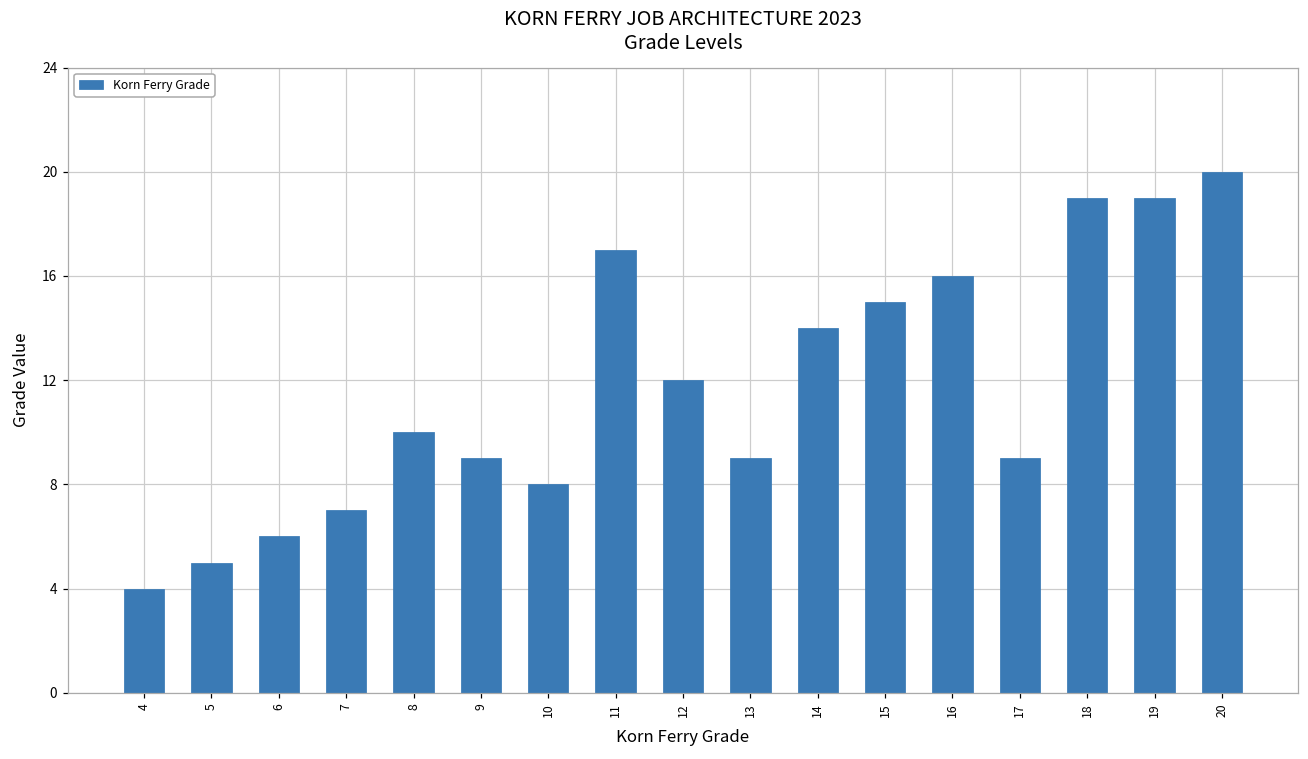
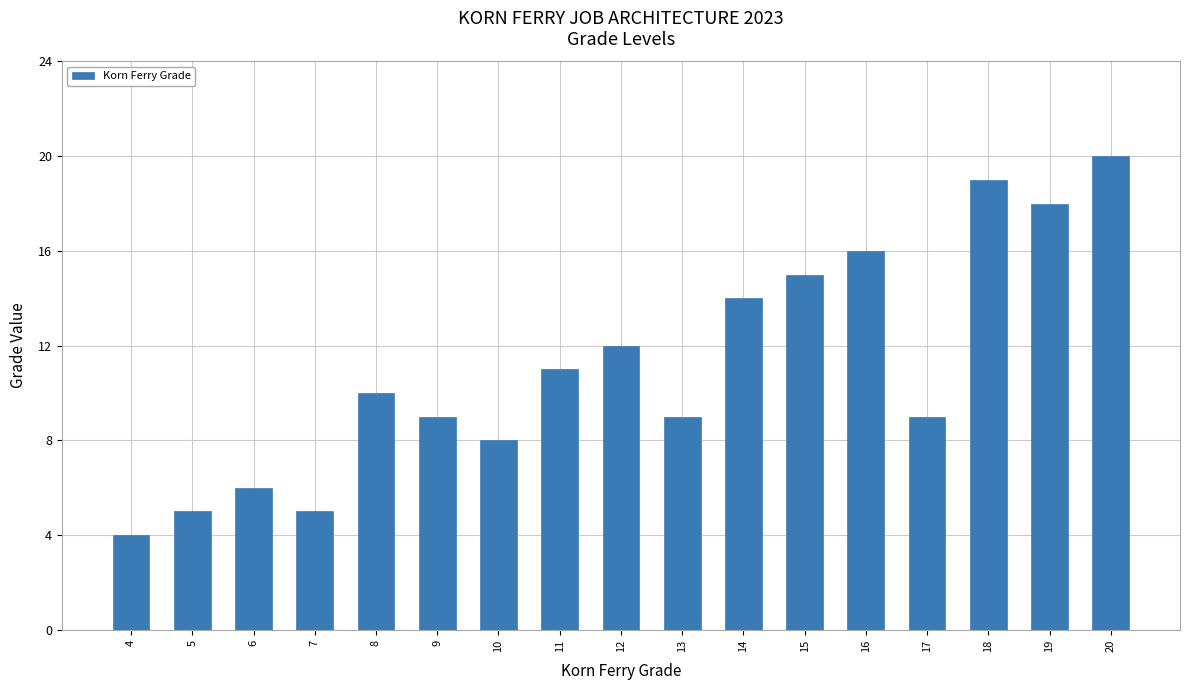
7: 7 -> 5
11: 17 -> 11
19: 19 -> 18
